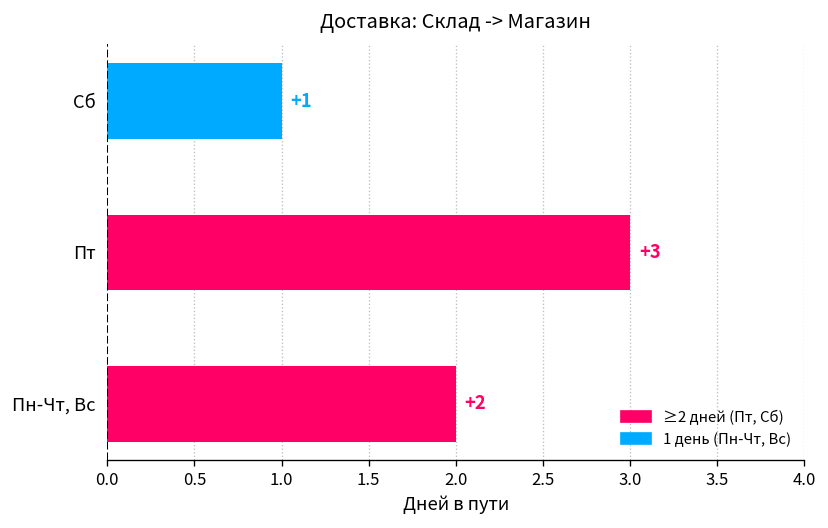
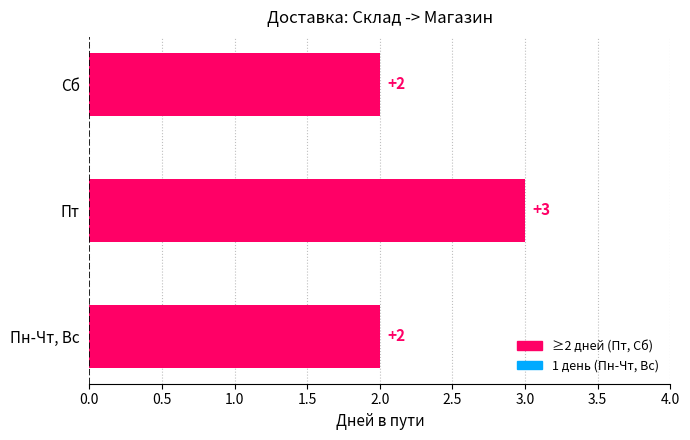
Сб: +1 -> +2
